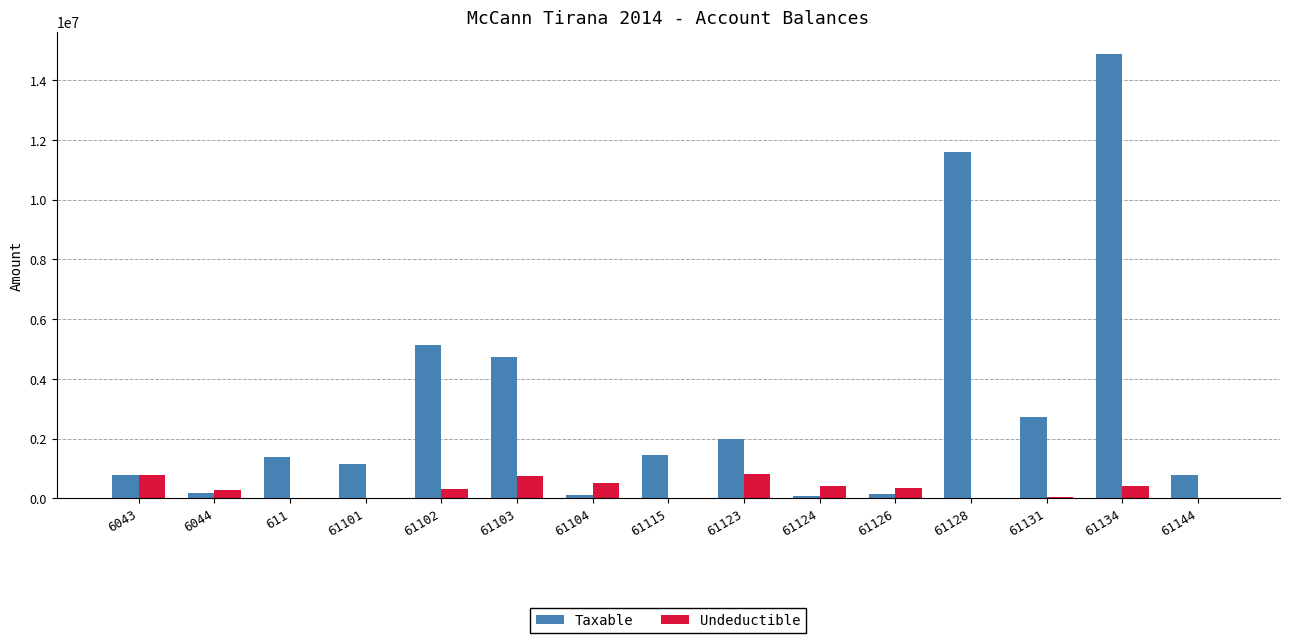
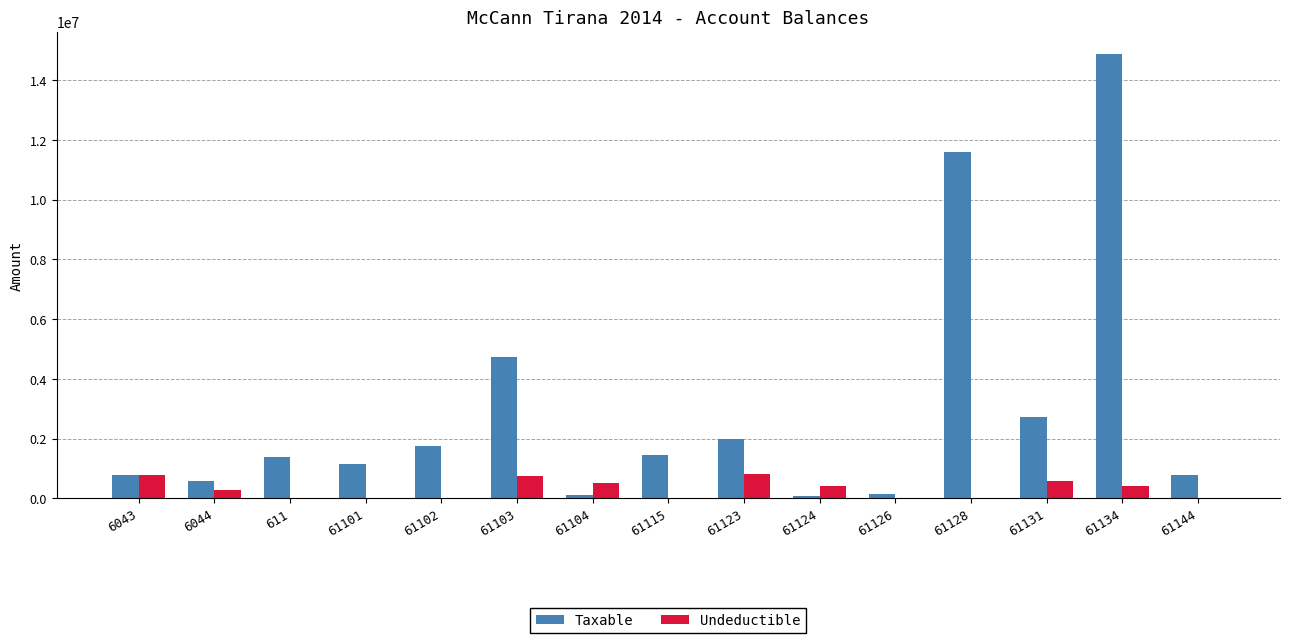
Taxable, 6044: 200000 -> 600000
Taxable, 61102: 5100000 -> 1700000
Undeductible, 61102: 300000 -> 0
Undeductible, 61126: 300000 -> 0
Undeductible, 61131: 0 -> 600000
